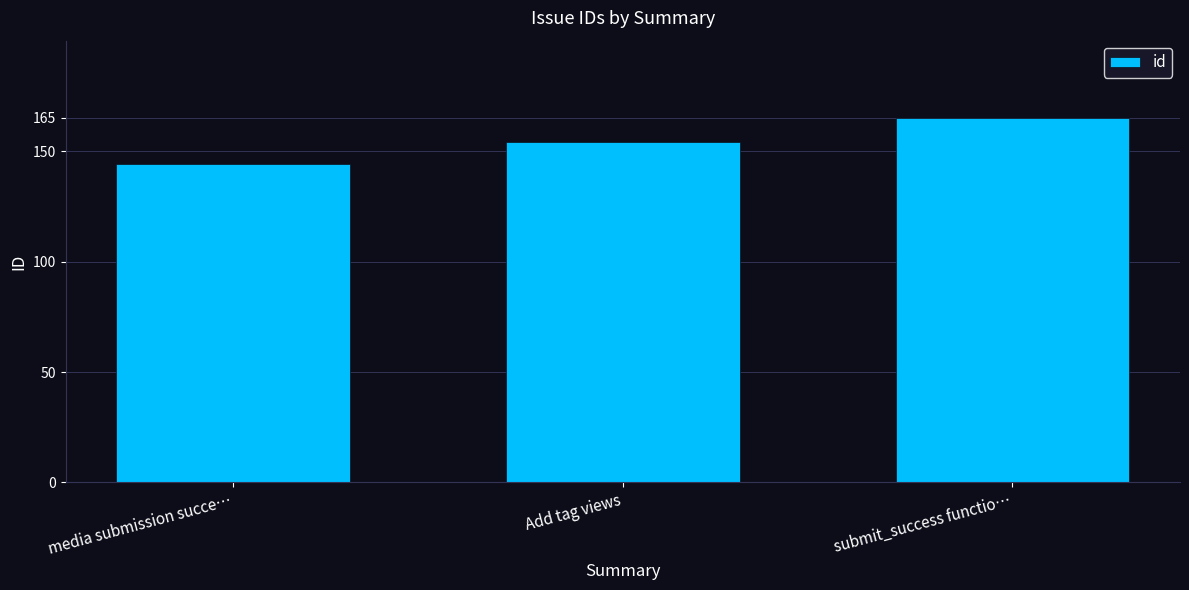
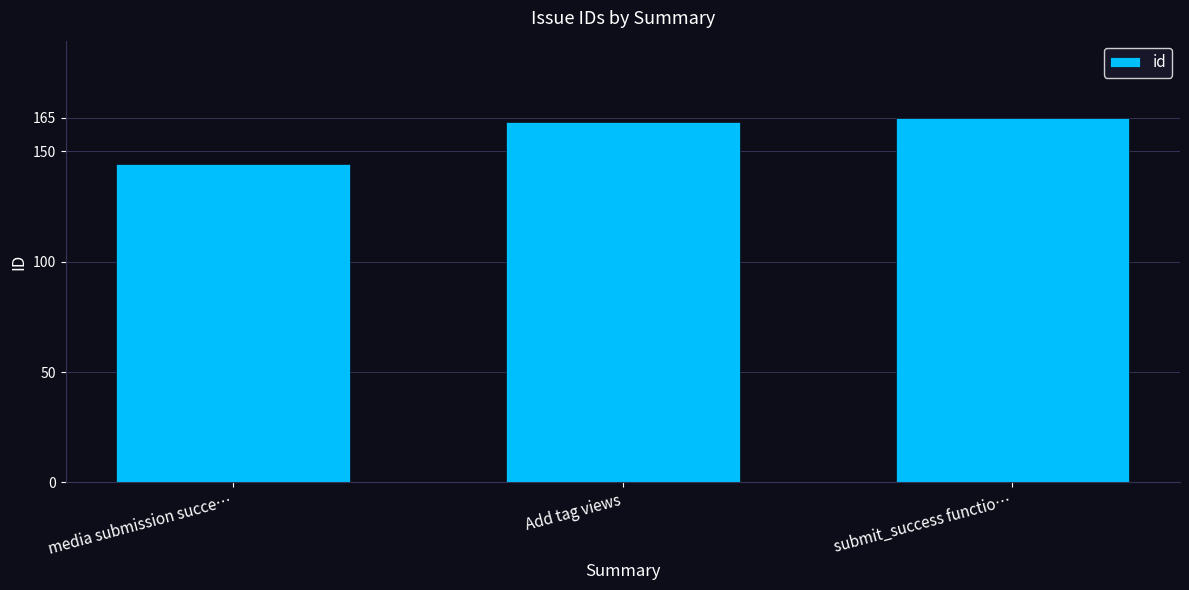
Add tag views: 154 -> 163
